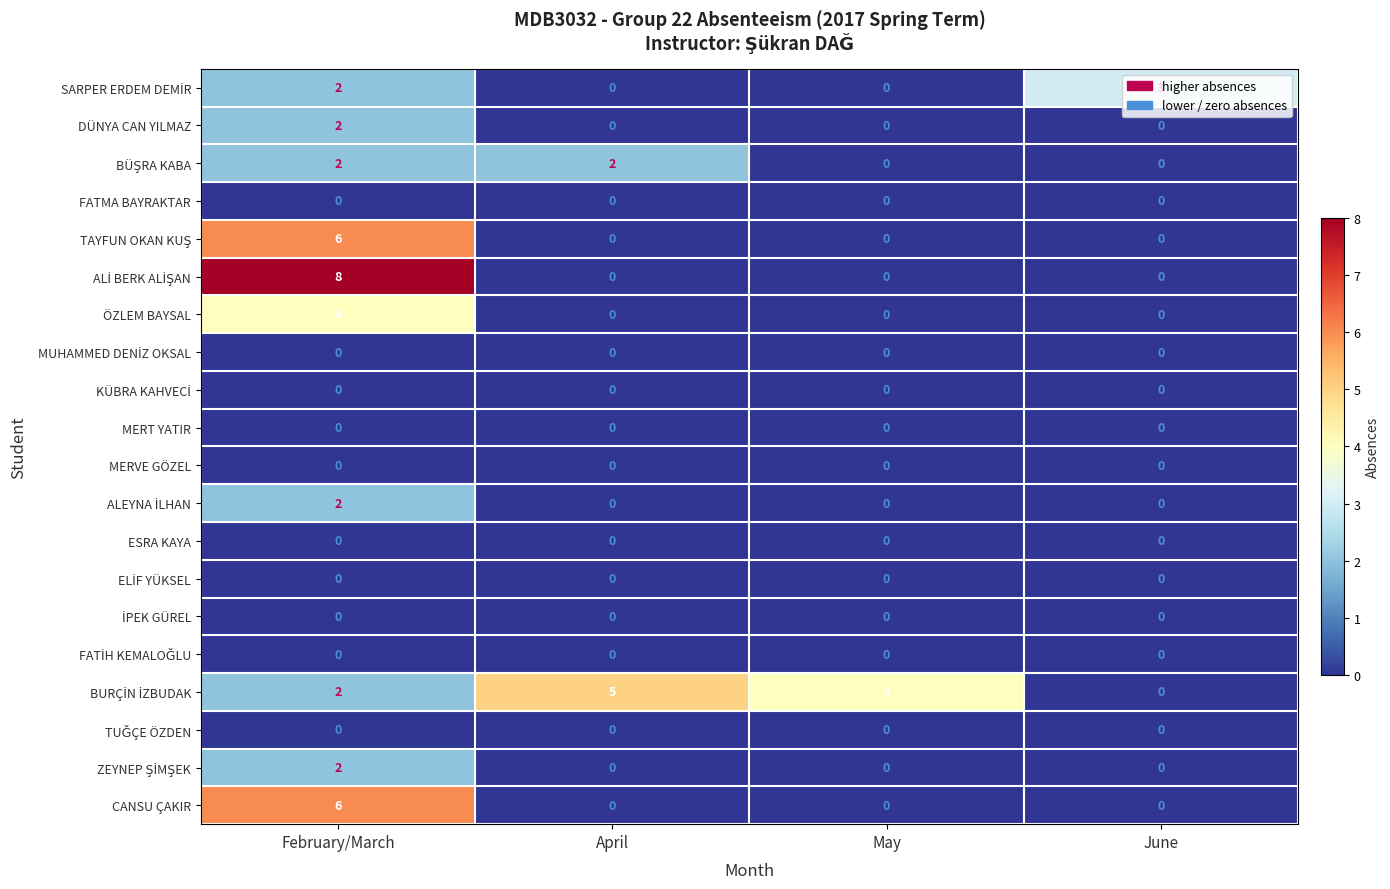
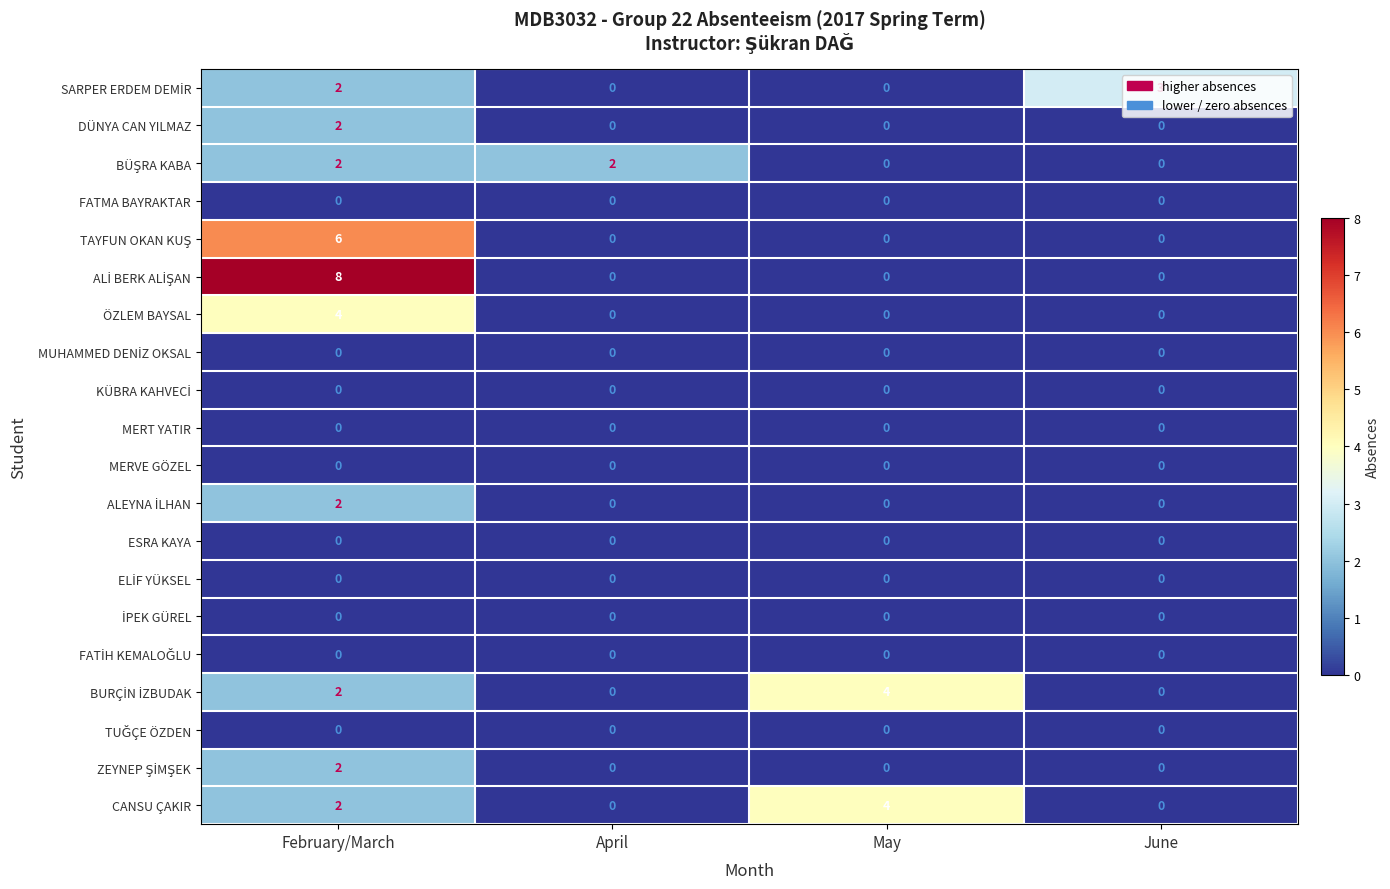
BURÇİN İZBUDAK, April: 5 -> 0
CANSU ÇAKIR, February/March: 6 -> 2
CANSU ÇAKIR, May: 0 -> 4
